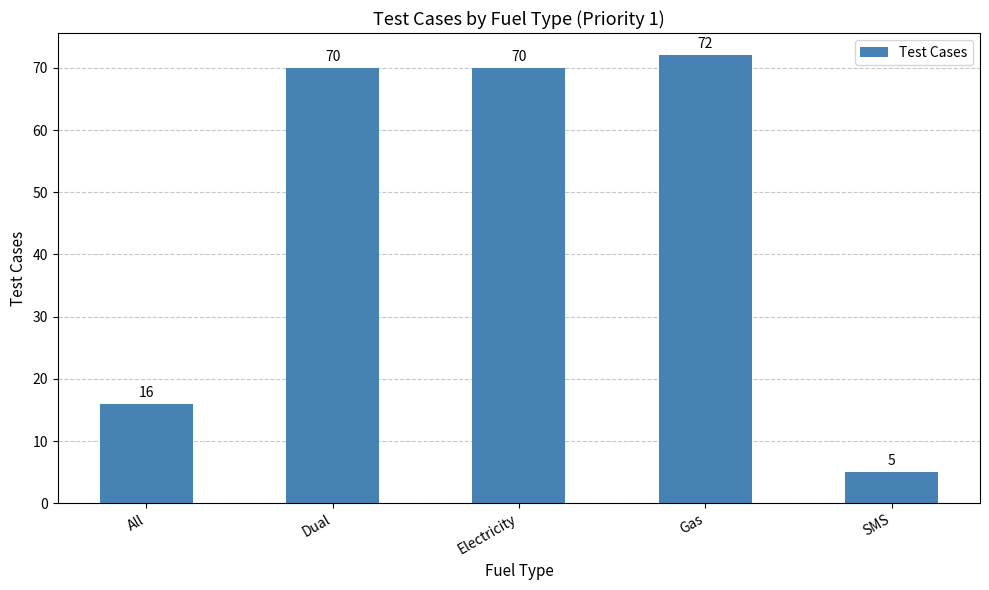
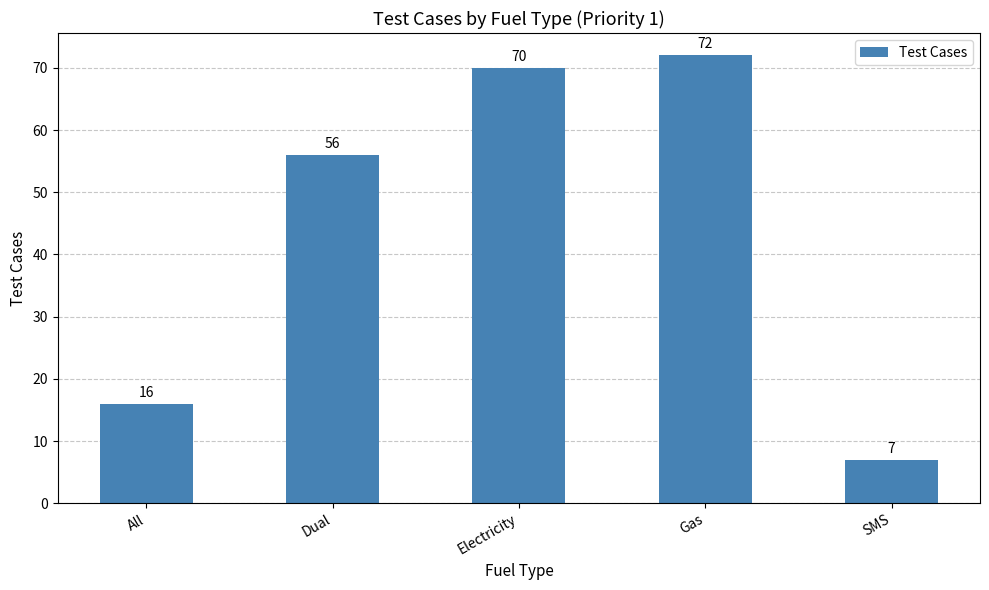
Dual: 70 -> 56
SMS: 5 -> 7
